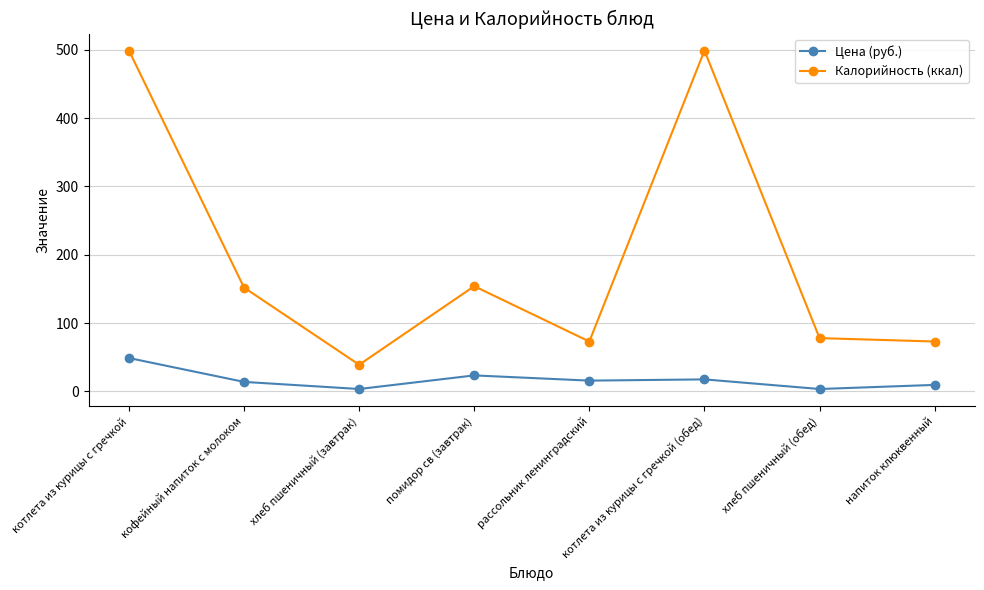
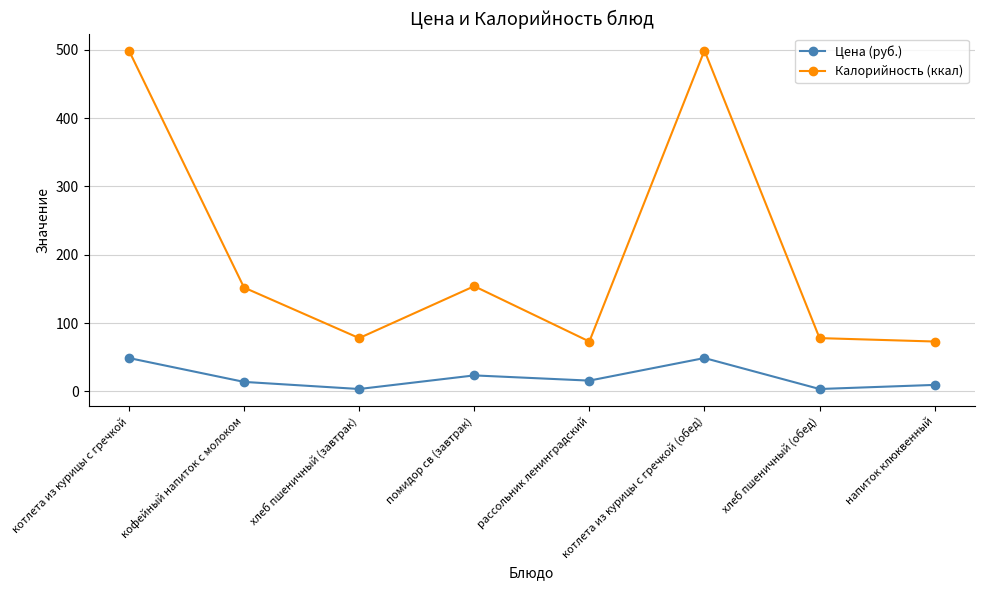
Калорийность (ккал), хлеб пшеничный (завтрак): 40 -> 80
Цена (руб.), котлета из курицы с гречкой (обед): 20 -> 50
